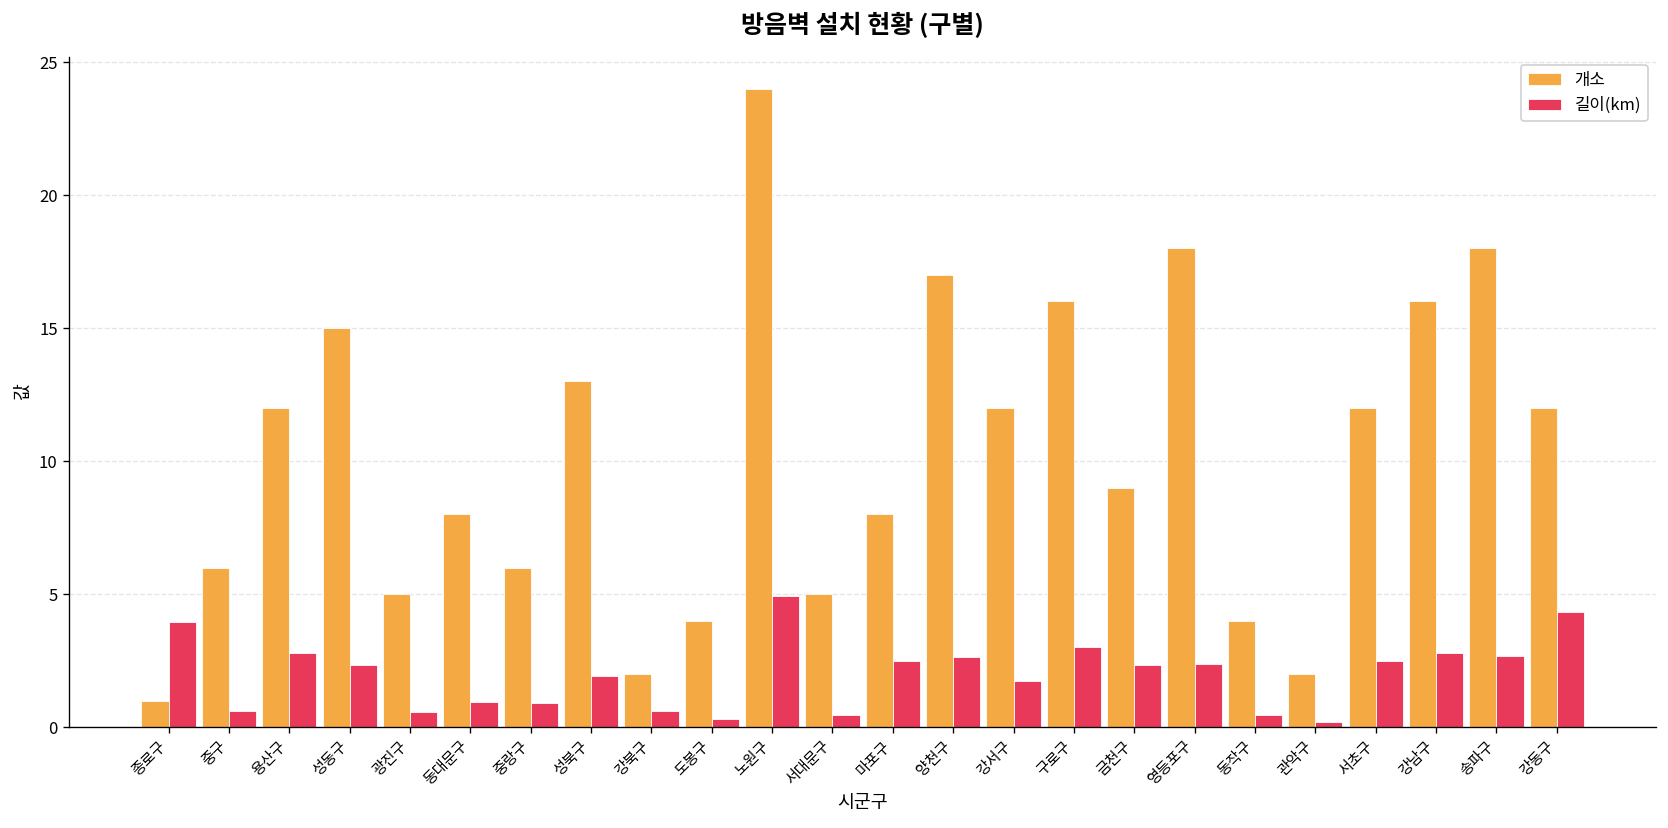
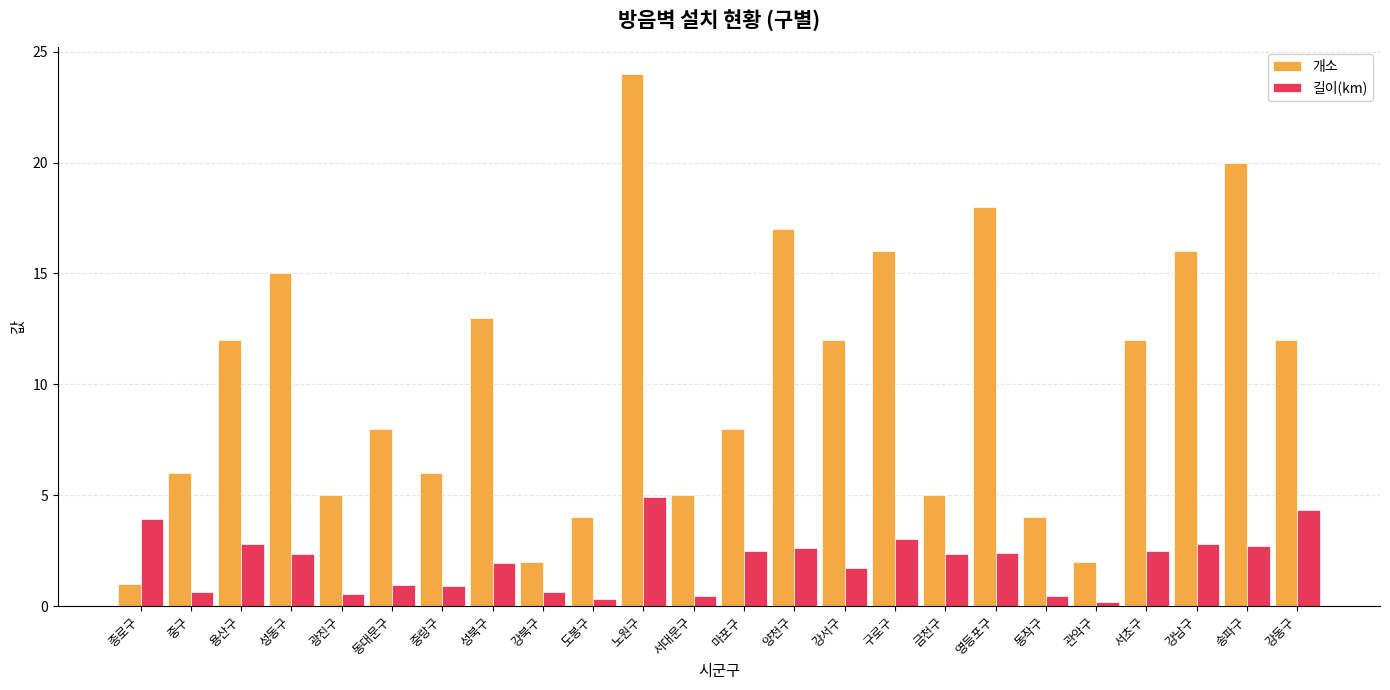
개소, 금천구: 9 -> 5
개소, 송파구: 18 -> 20
